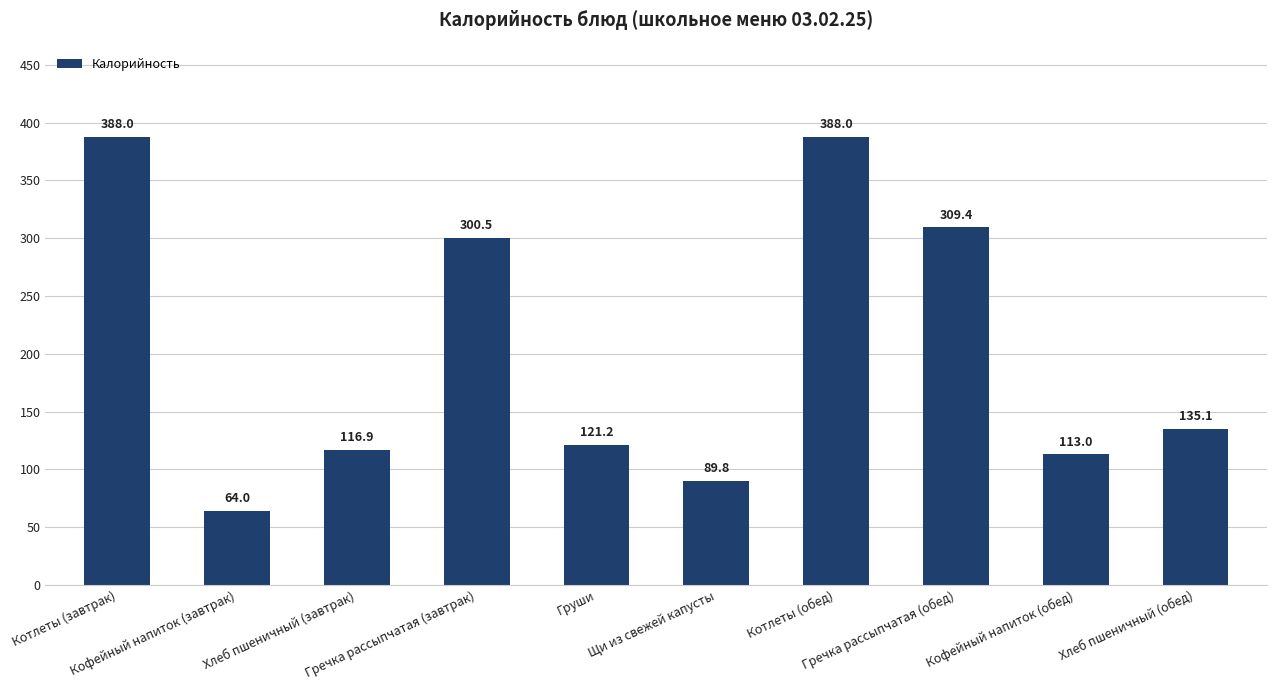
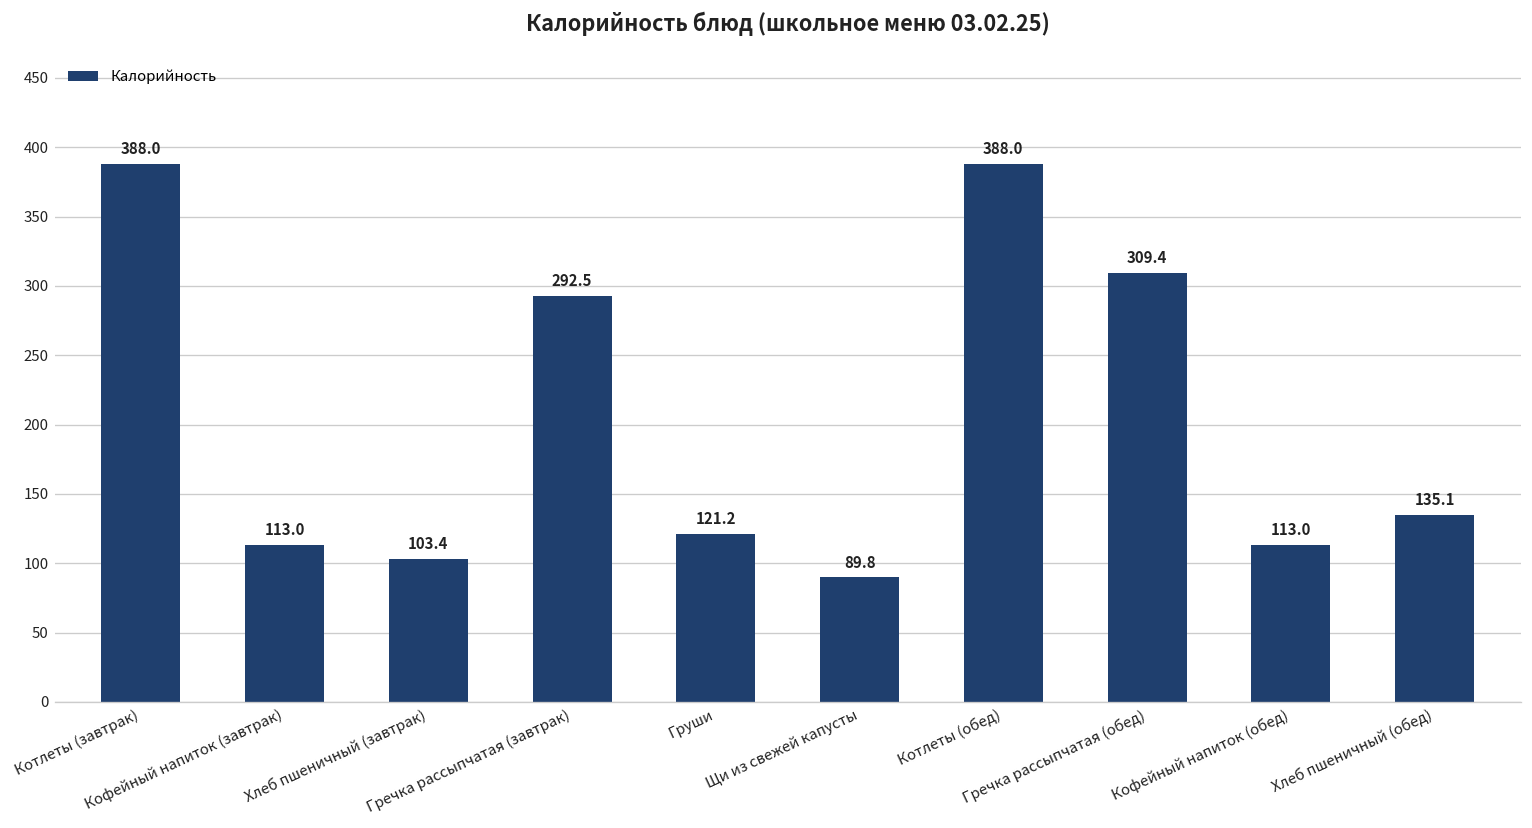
Кофейный напиток (завтрак): 64.0 -> 113.0
Хлеб пшеничный (завтрак): 116.9 -> 103.4
Гречка рассыпчатая (завтрак): 300.5 -> 292.5
